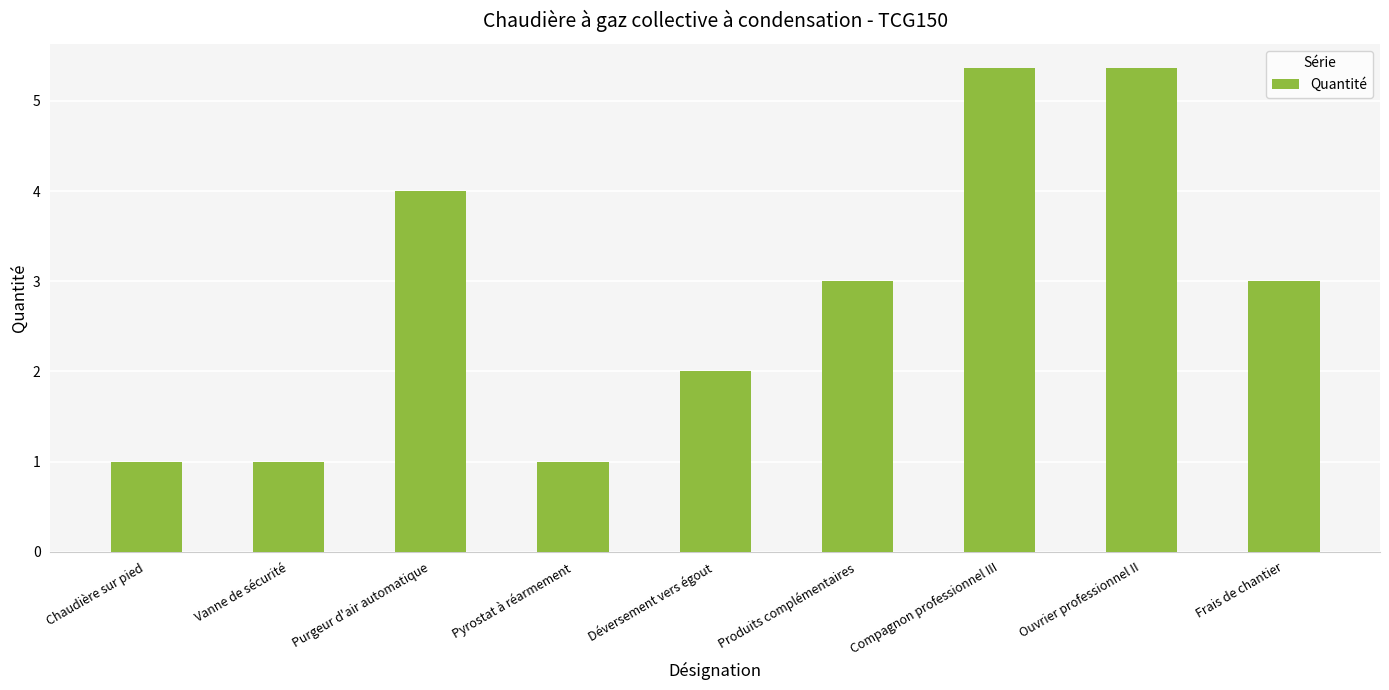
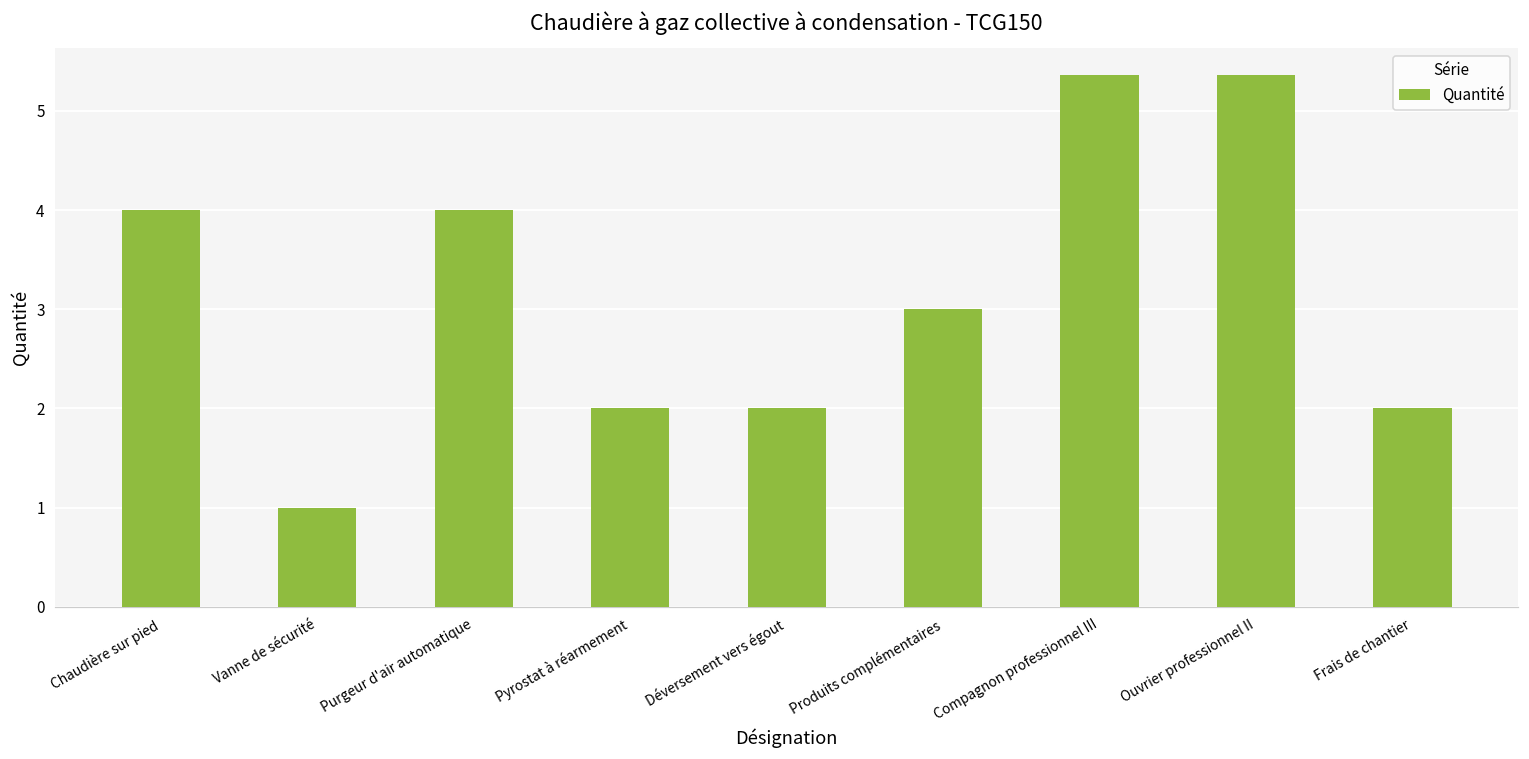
Chaudière sur pied: 1 -> 4
Pyrostat à réarmement: 1 -> 2
Frais de chantier: 3 -> 2
